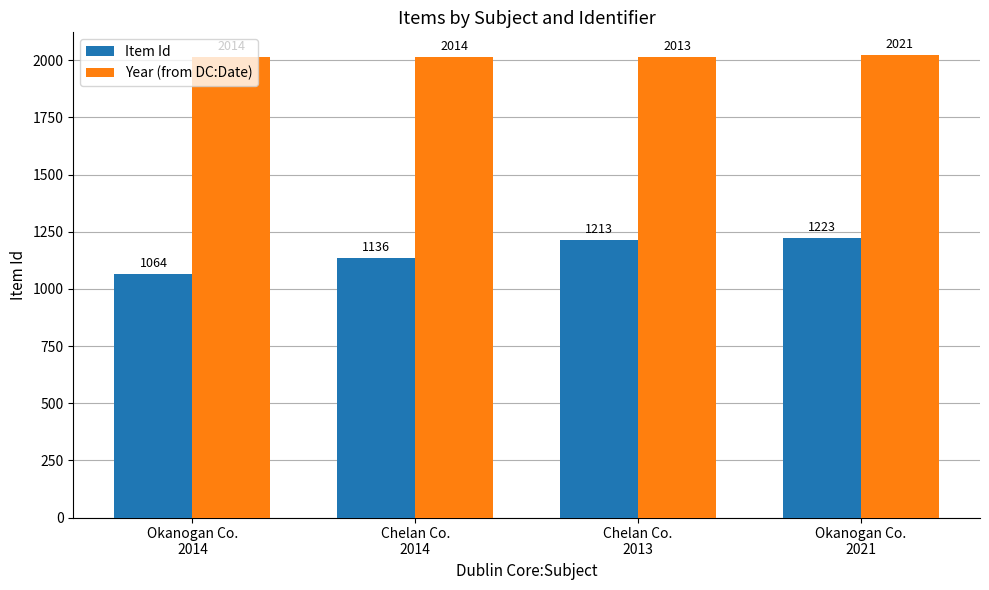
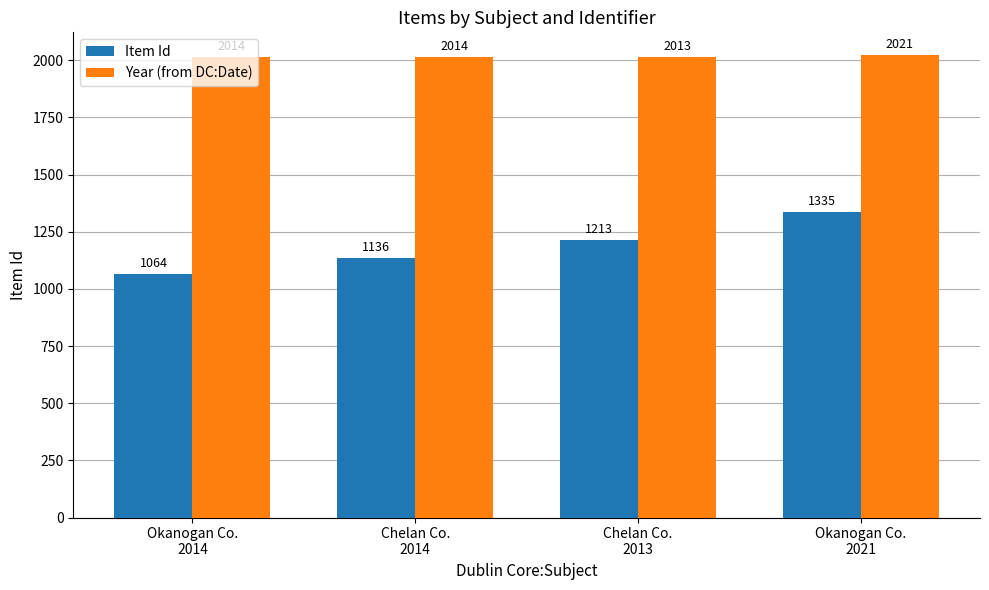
Item Id, Okanogan Co. 2021: 1223 -> 1335
